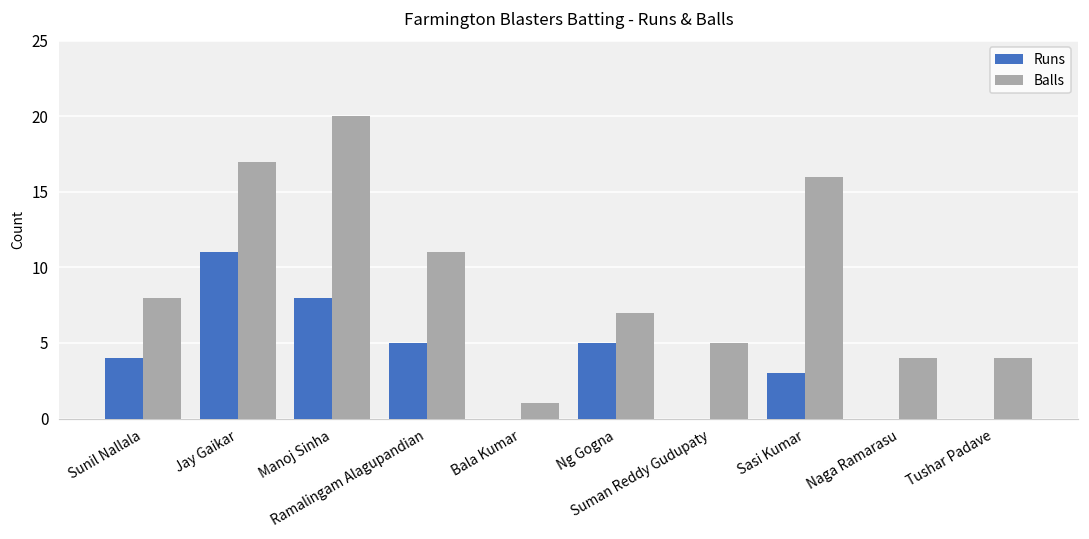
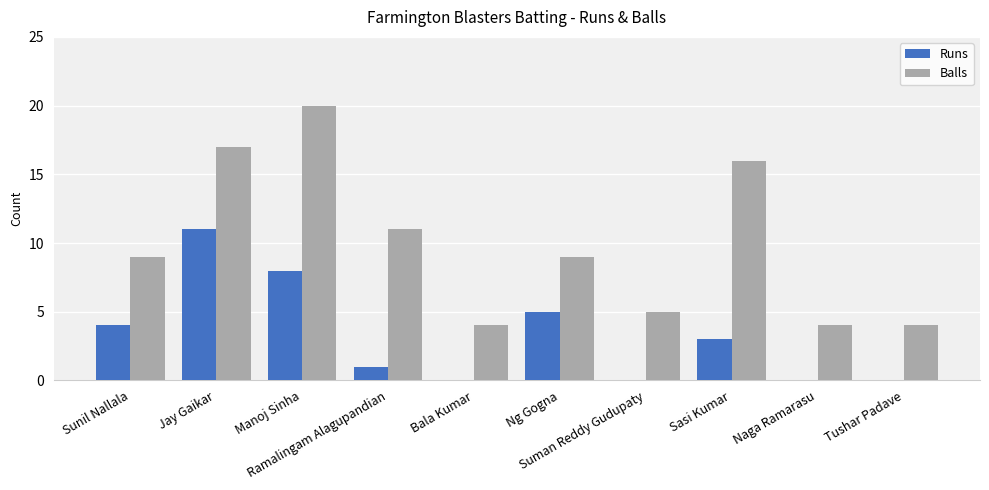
Balls, Sunil Nallala: 8 -> 9
Runs, Ramalingam Alagupandian: 5 -> 1
Balls, Bala Kumar: 1 -> 4
Balls, Ng Gogna: 7 -> 9
